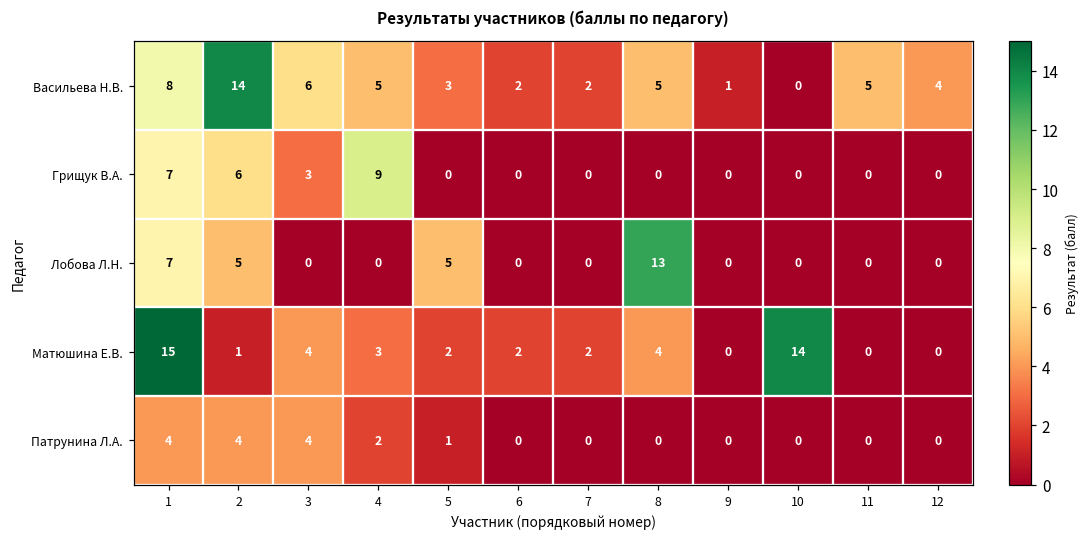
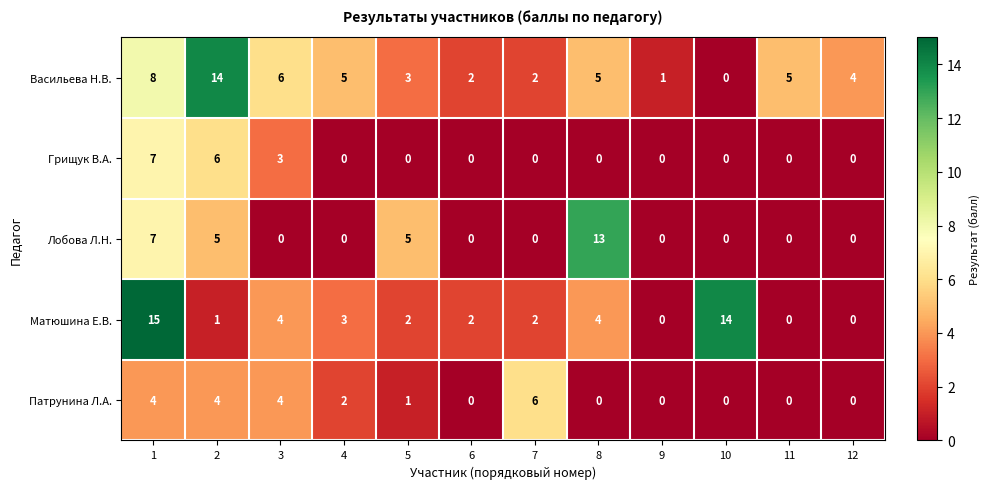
Грищук В.А., 4: 9 -> 0
Патрунина Л.А., 7: 0 -> 6
